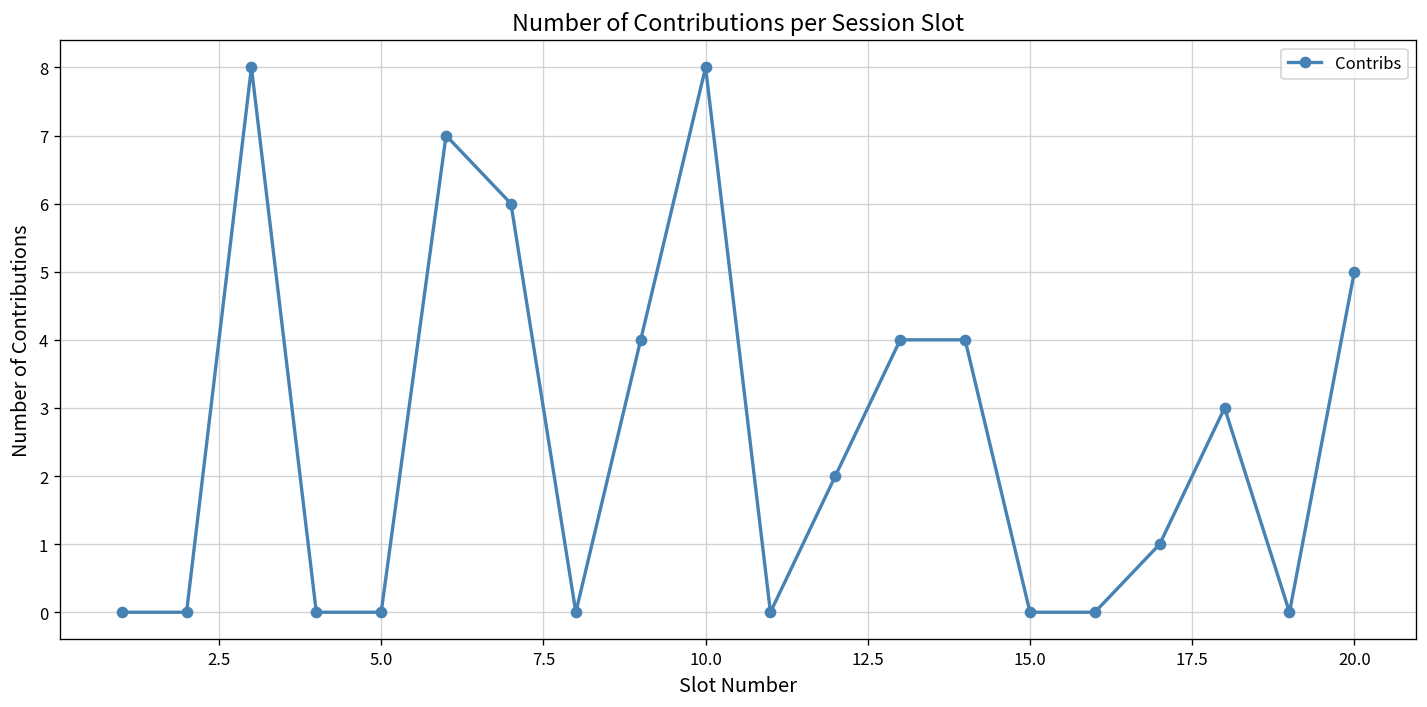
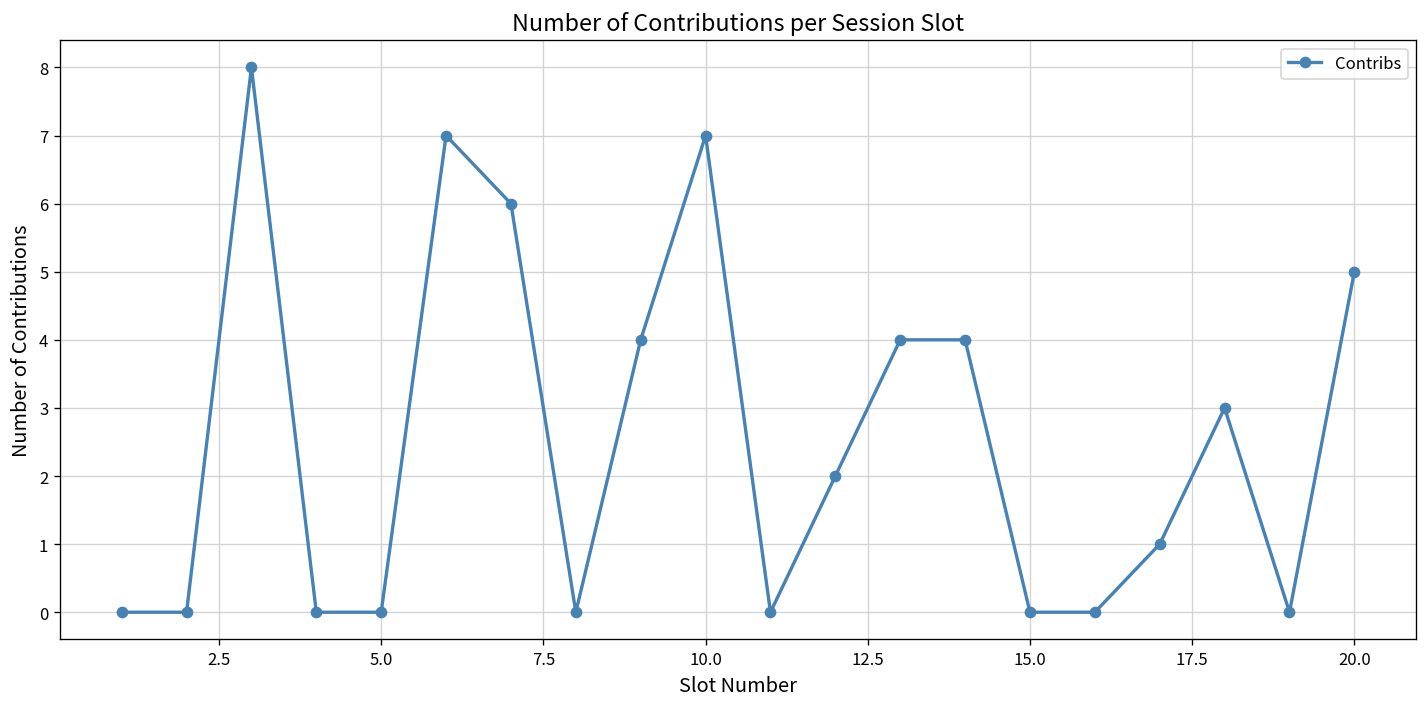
10.0: 8 -> 7
